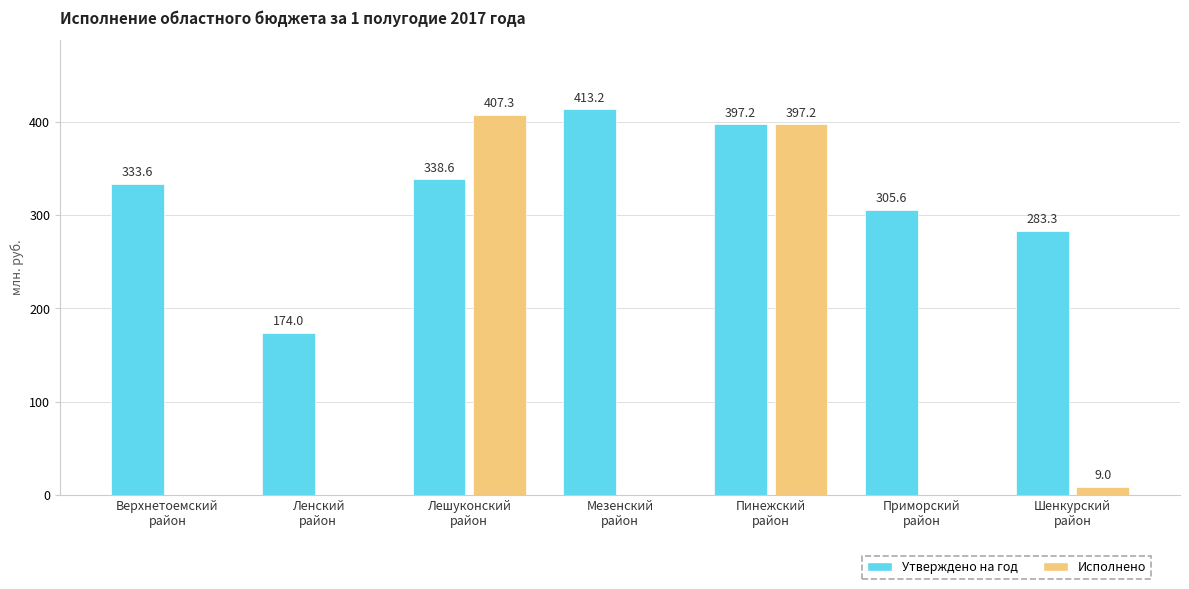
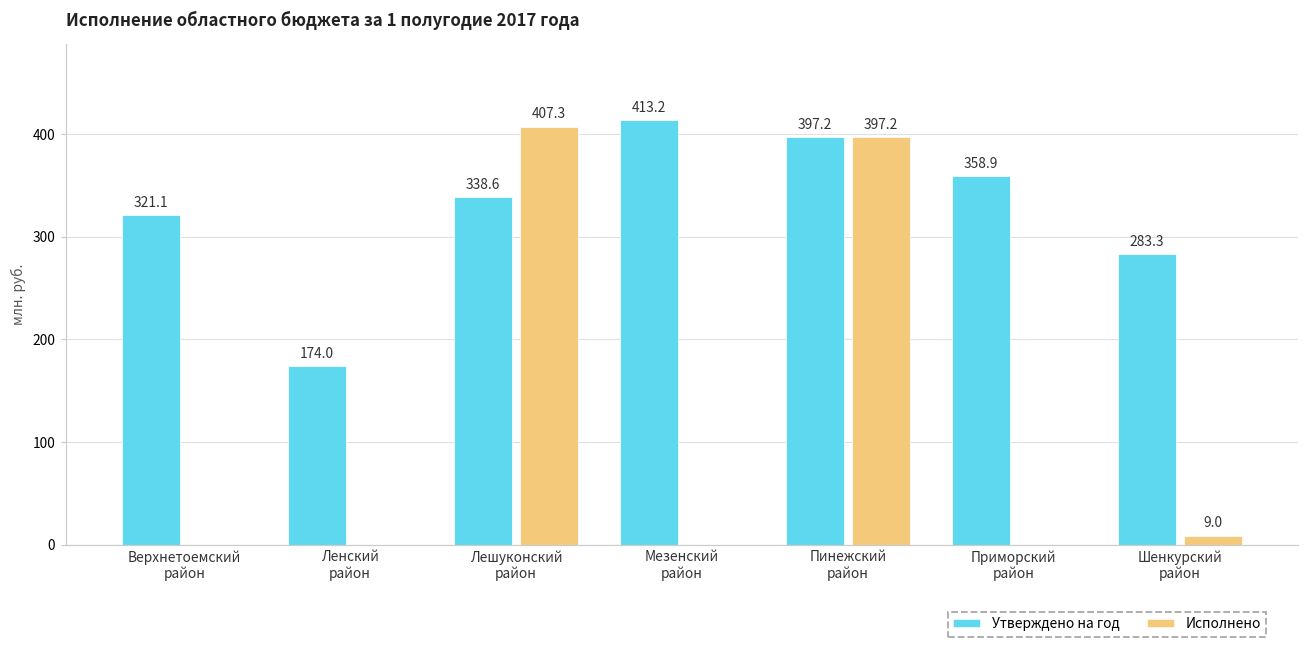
Утверждено на год, Верхнетоемский район: 333.6 -> 321.1
Утверждено на год, Приморский район: 305.6 -> 358.9
